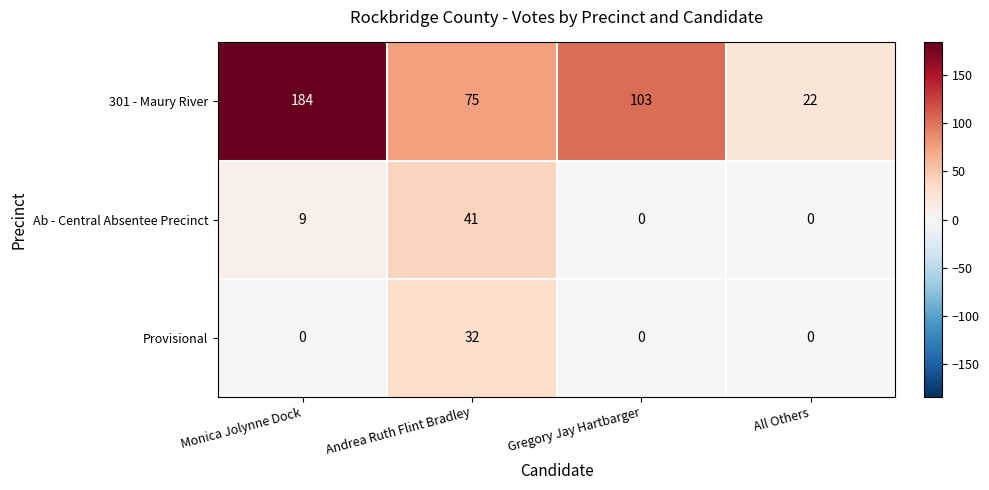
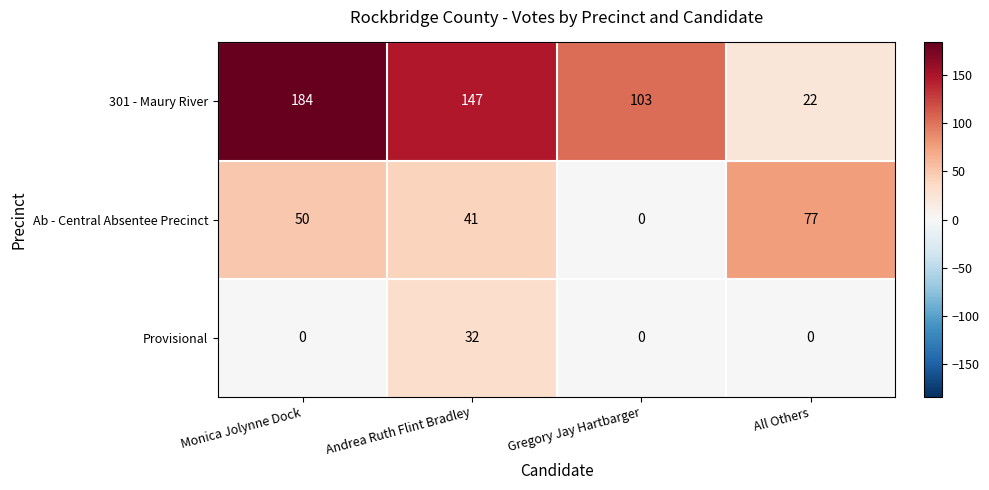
301 - Maury River, Andrea Ruth Flint Bradley: 75 -> 147
Ab - Central Absentee Precinct, Monica Jolynne Dock: 9 -> 50
Ab - Central Absentee Precinct, All Others: 0 -> 77
